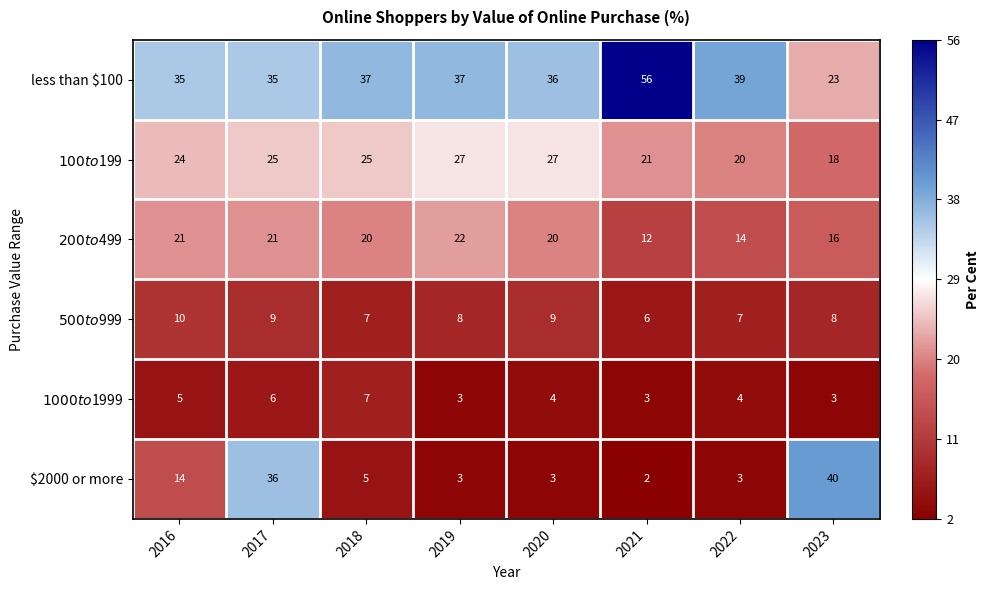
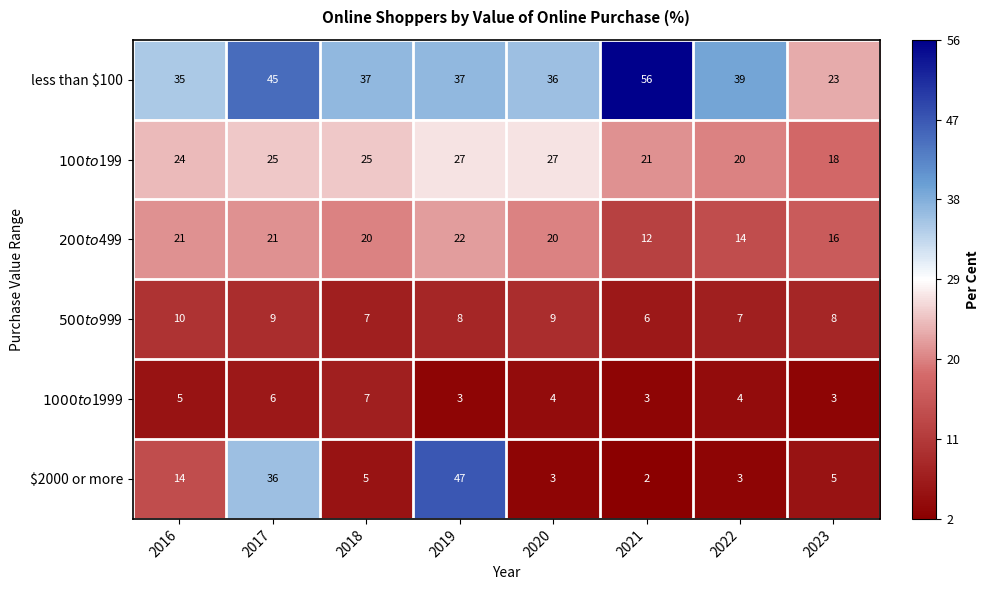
less than $100, 2017: 35 -> 45
$2000 or more, 2019: 3 -> 47
$2000 or more, 2023: 40 -> 5
